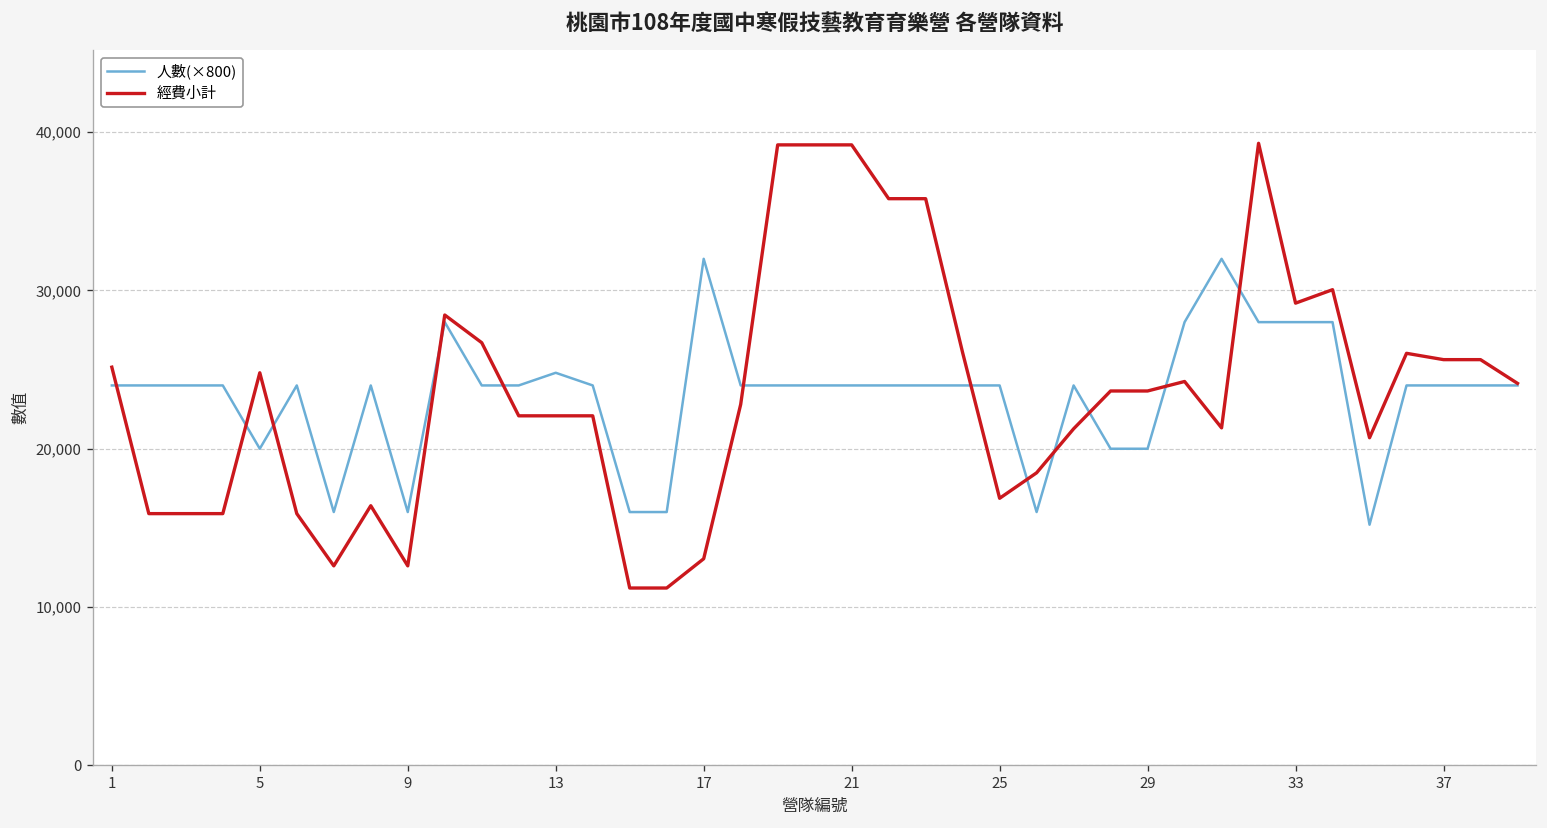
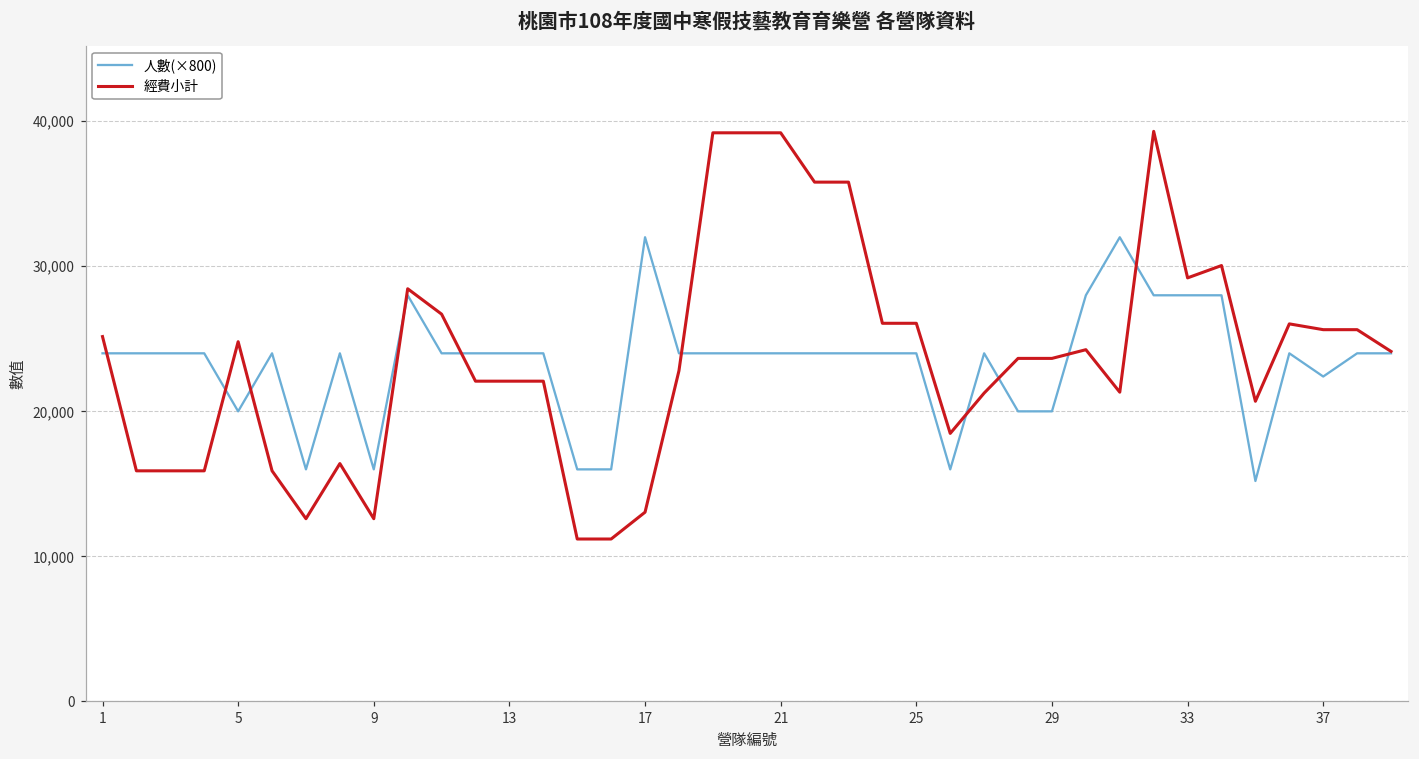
人數(×800), 13: 24,800 -> 24,000
經費小計, 25: 16,900 -> 26,100
人數(×800), 37: 24,000 -> 22,400
